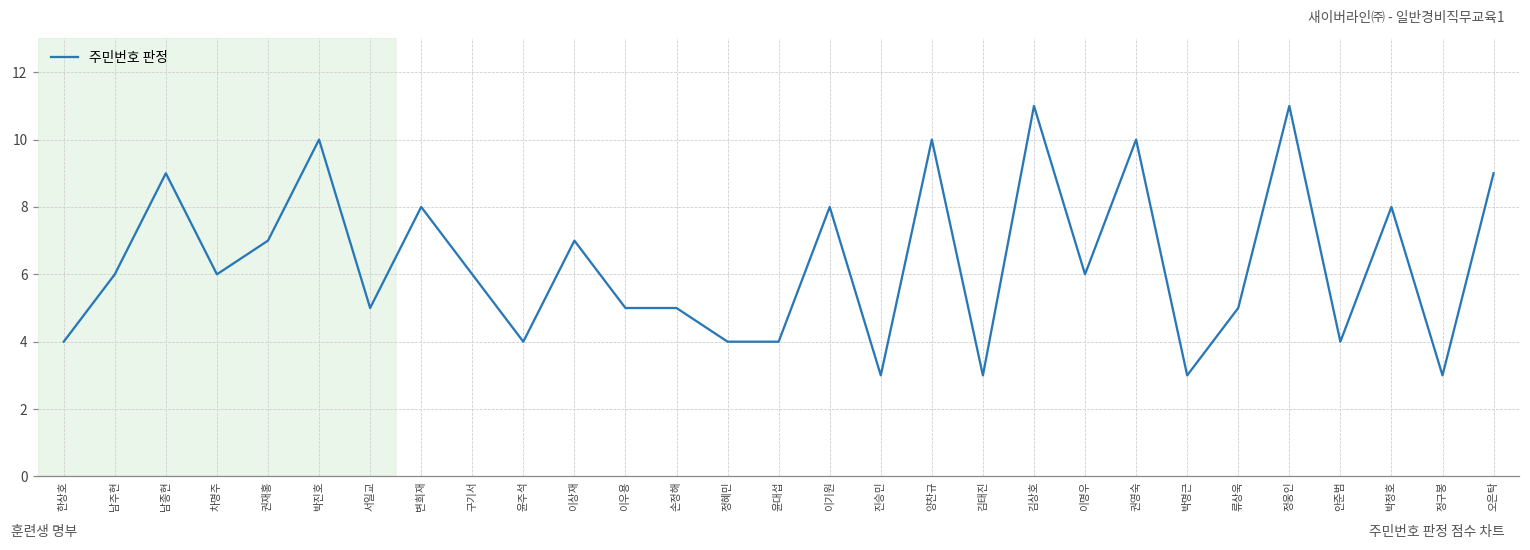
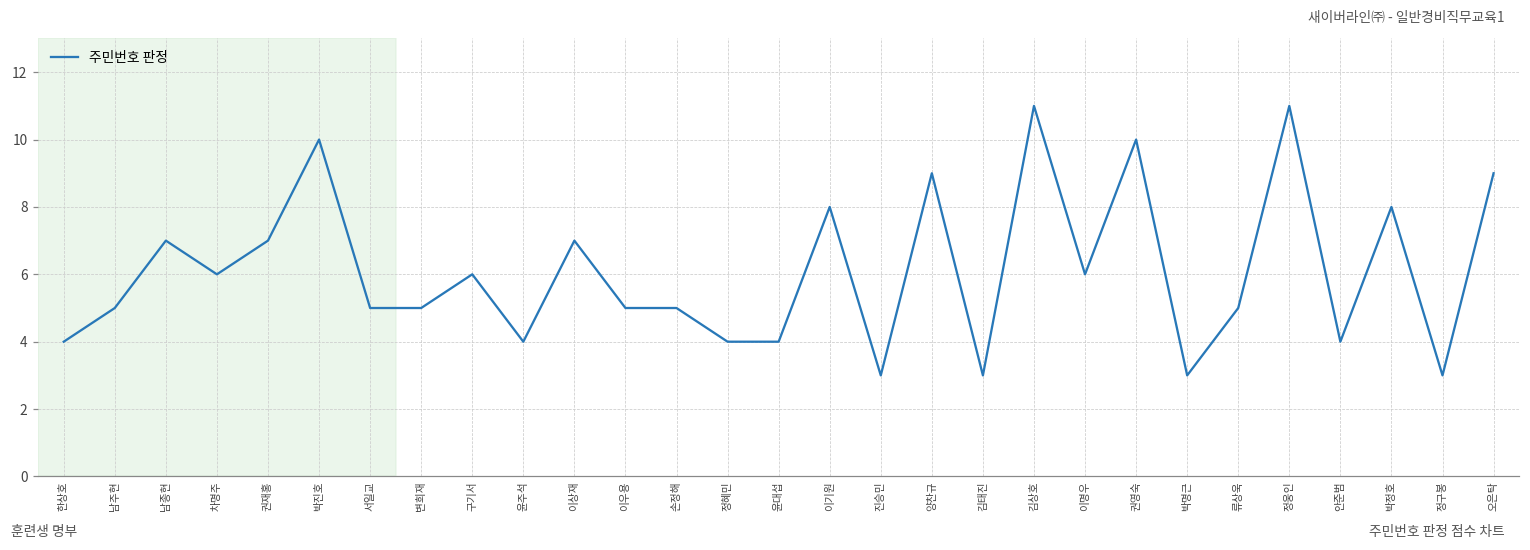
남주현: 6 -> 5
남종현: 9 -> 7
변희재: 8 -> 5
양찬규: 10 -> 9
